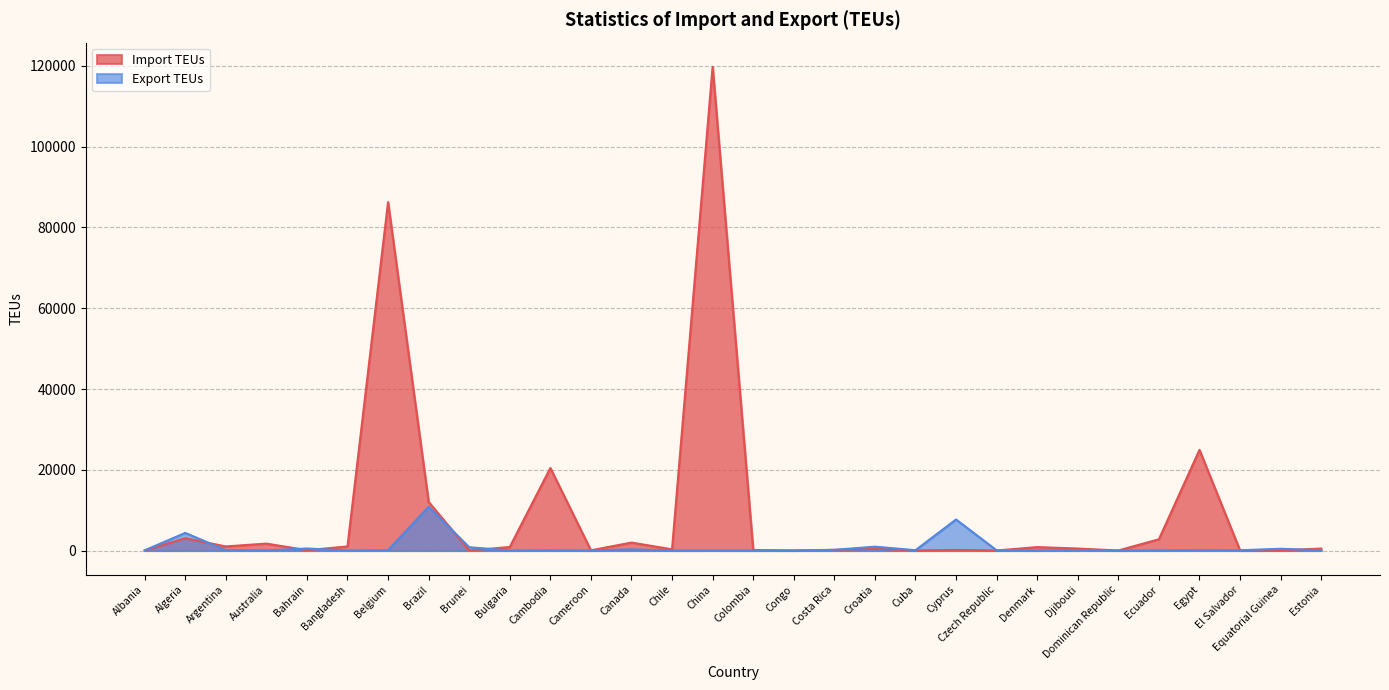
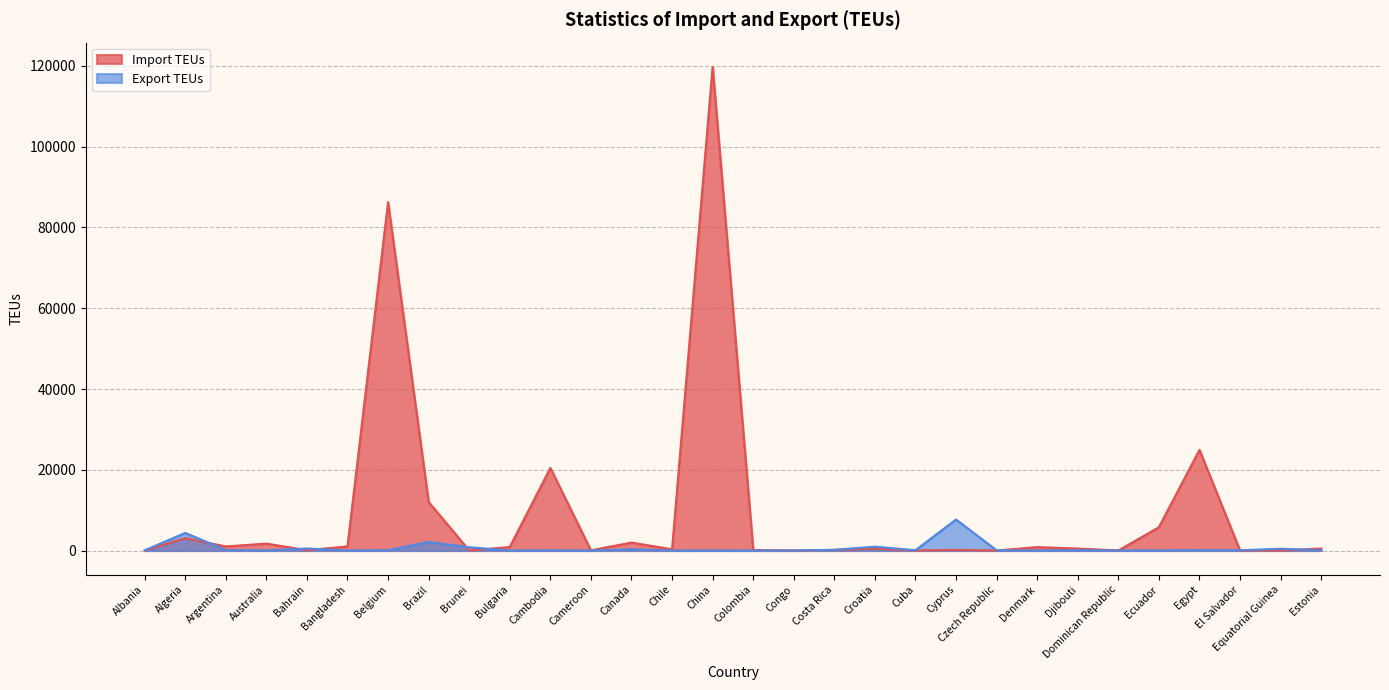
Export TEUs, Brazil: 11000 -> 2000
Import TEUs, Ecuador: 3000 -> 6000
